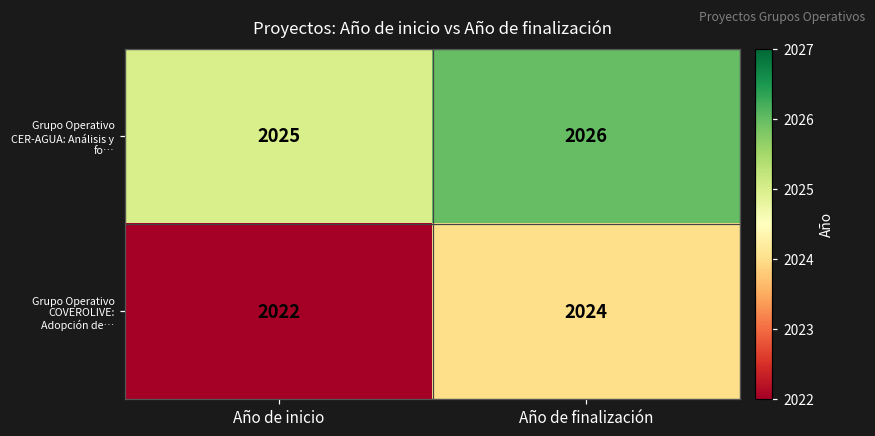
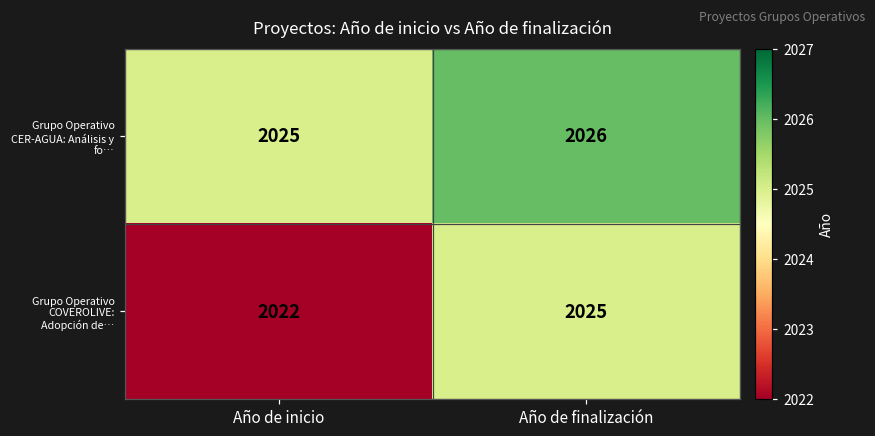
Grupo Operativo COVEROLIVE: Adopción de…, Año de finalización: 2024 -> 2025
